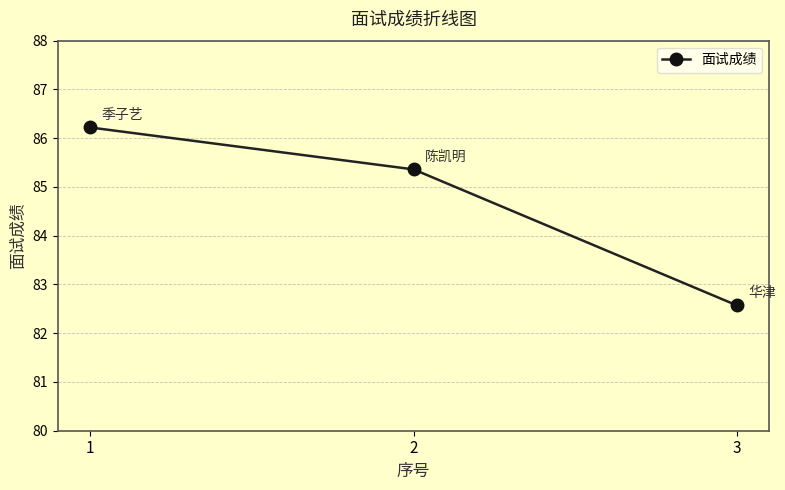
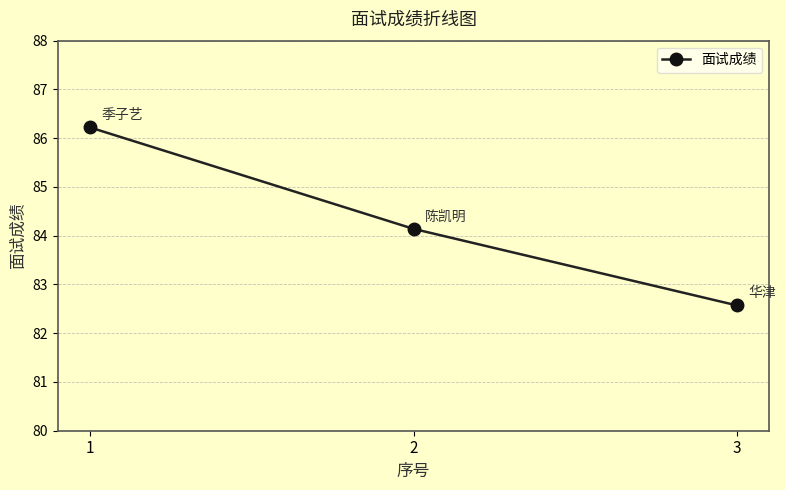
2: 85.4 -> 84.1
